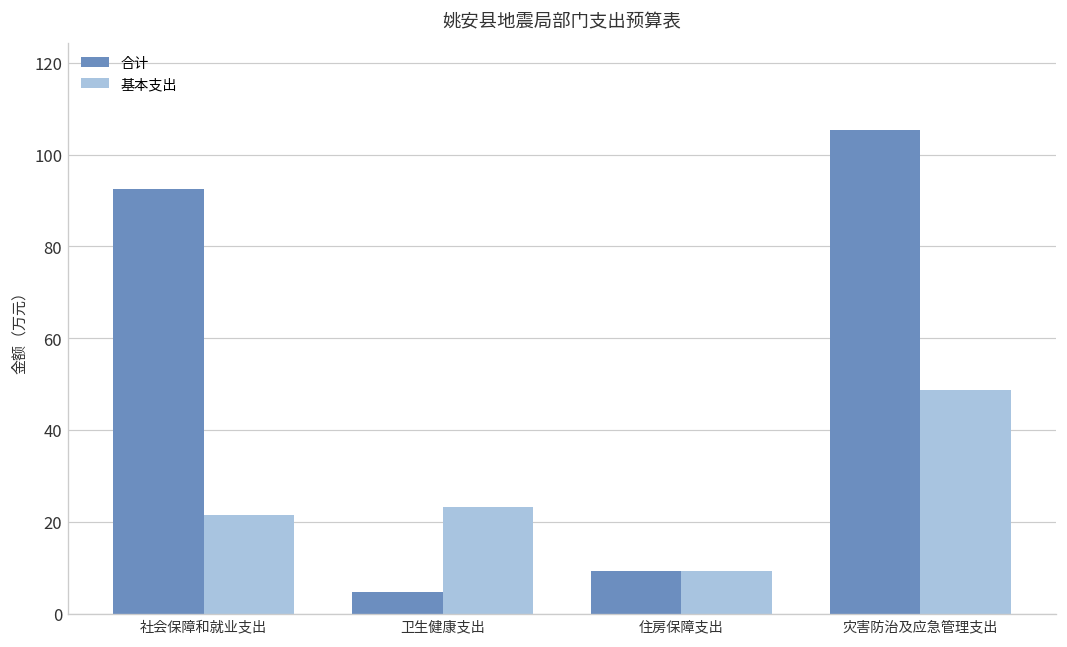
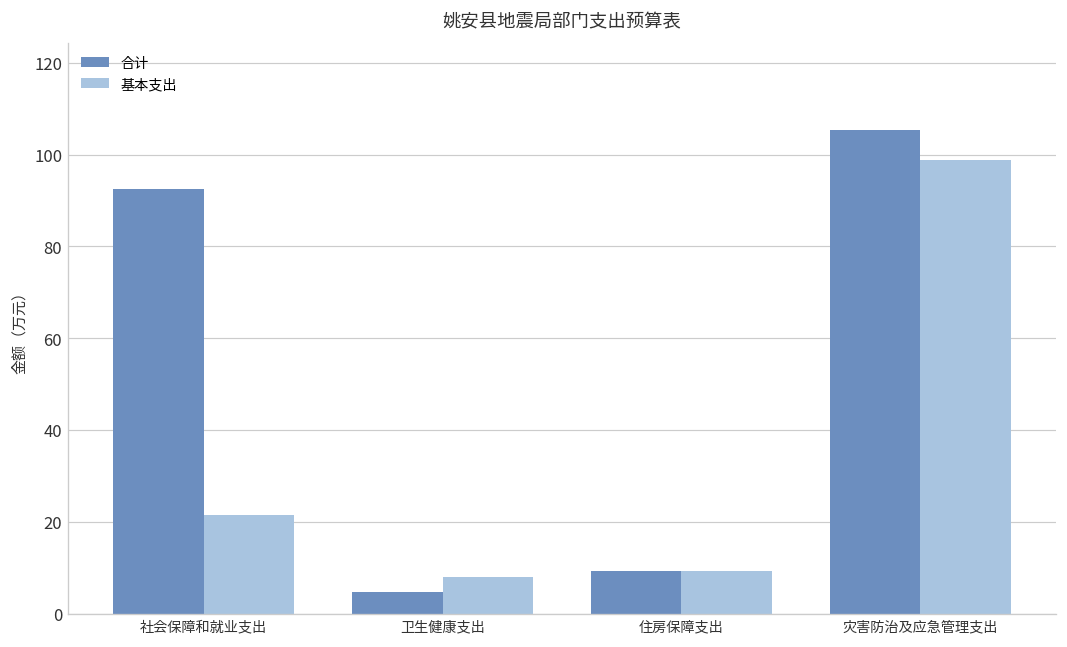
基本支出, 卫生健康支出: 23 -> 8
基本支出, 灾害防治及应急管理支出: 49 -> 99
